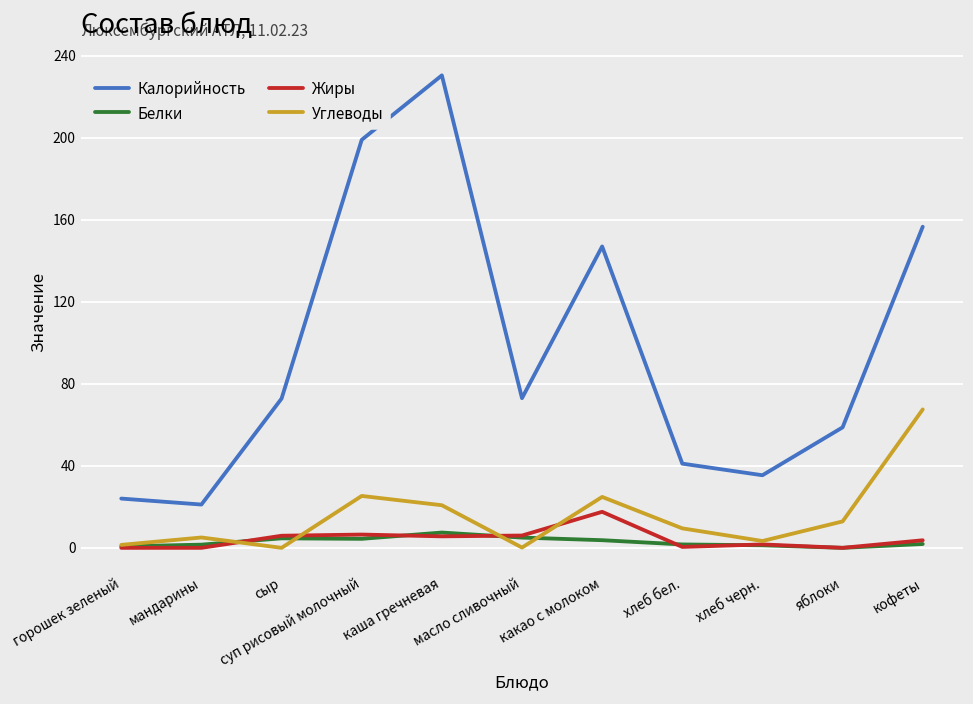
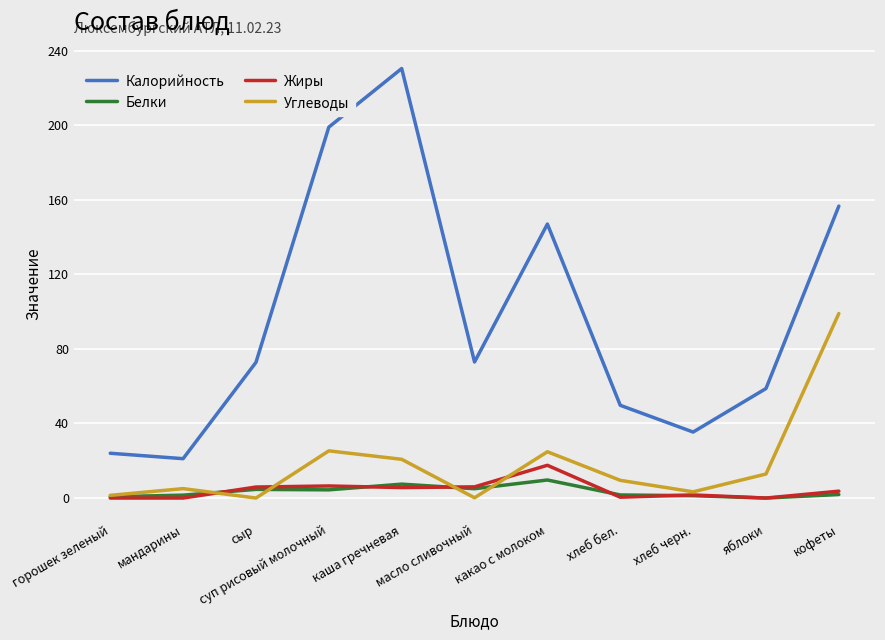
Белки, какао с молоком: 4 -> 10
Калорийность, хлеб бел.: 41 -> 50
Углеводы, кофеты: 68 -> 99
